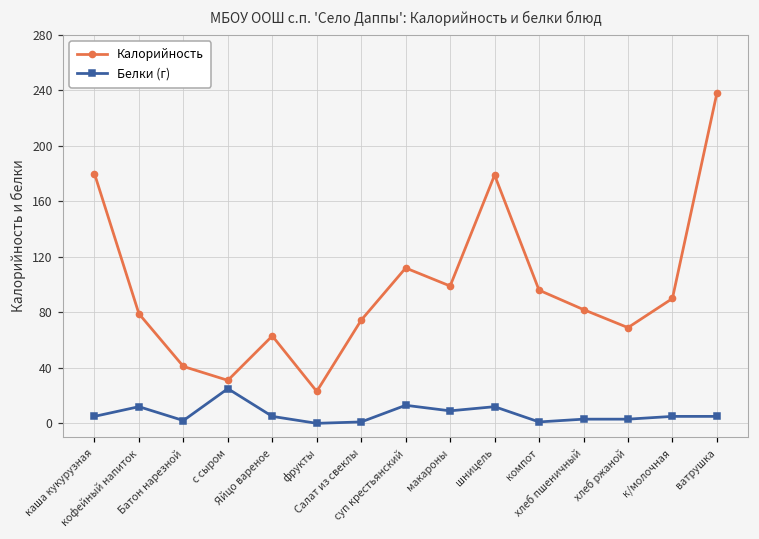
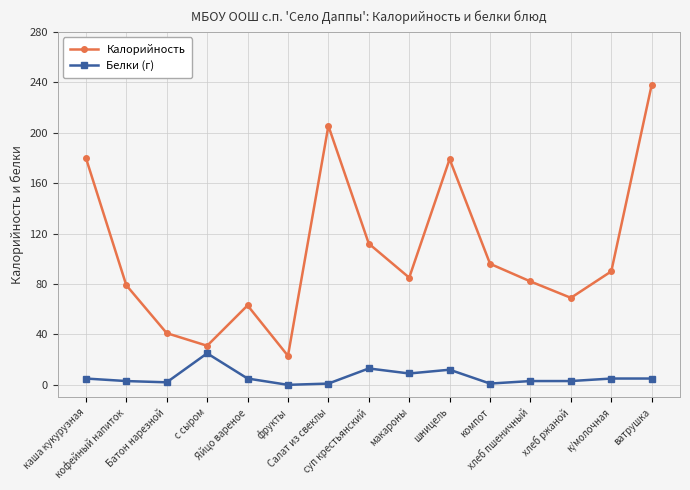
Белки (г), кофейный напиток: 12 -> 3
Калорийность, Салат из свеклы: 74 -> 205
Калорийность, макароны: 99 -> 85
